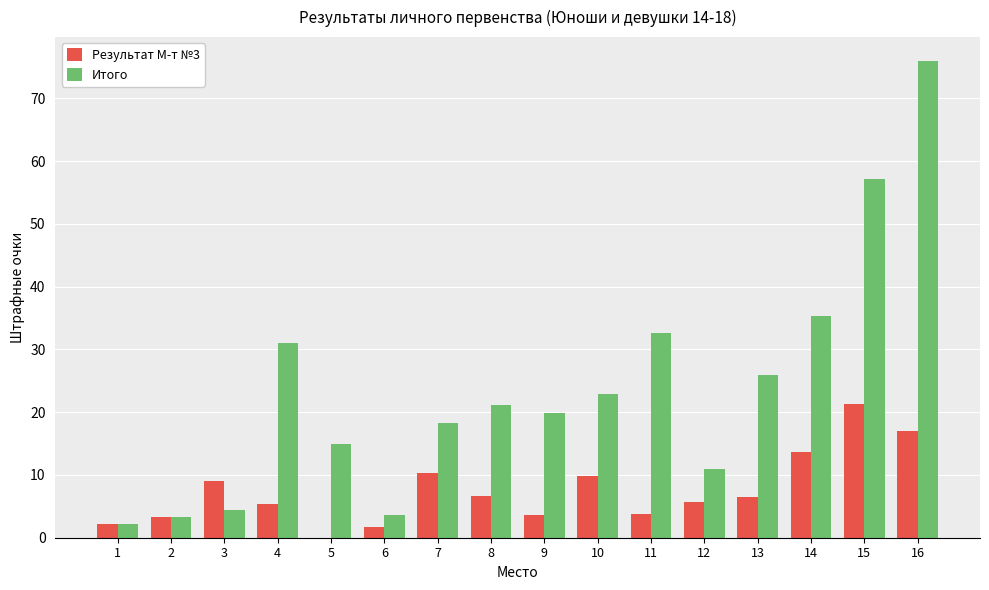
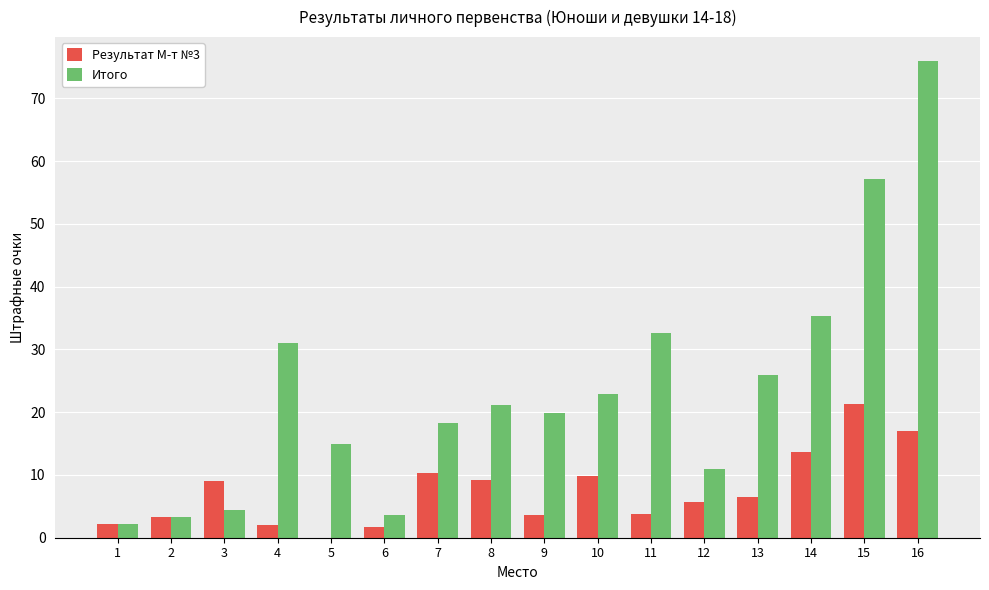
Результат М-т №3, 4: 5 -> 2
Результат М-т №3, 8: 7 -> 9
